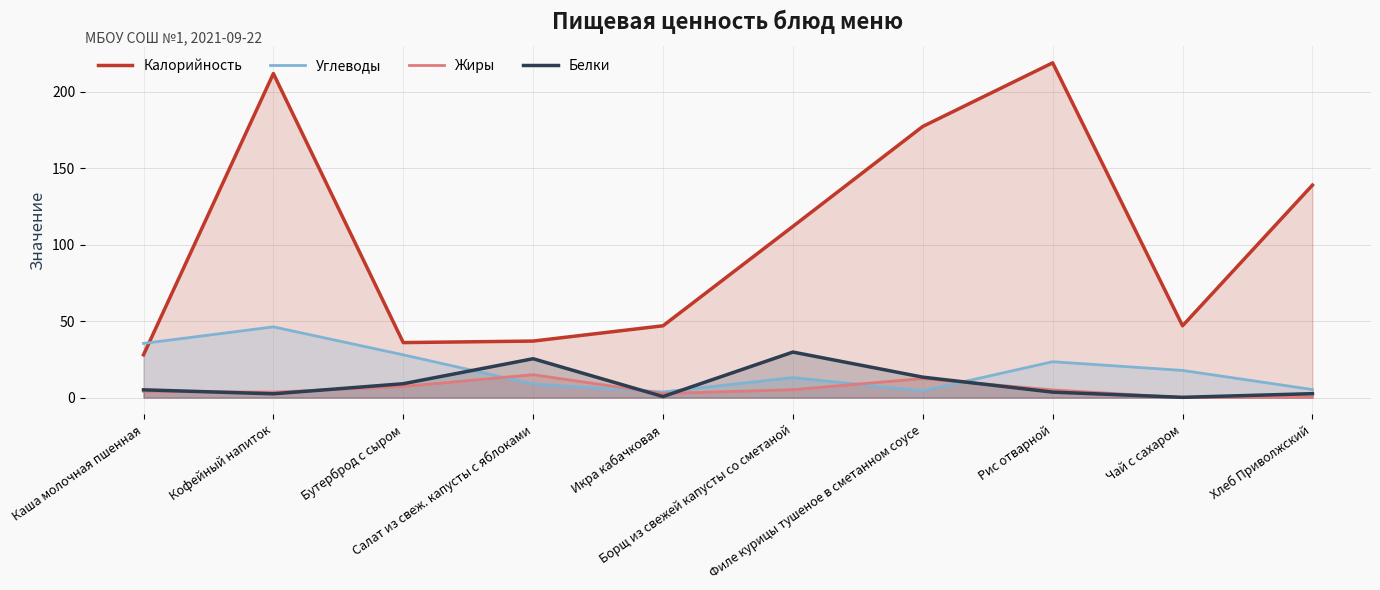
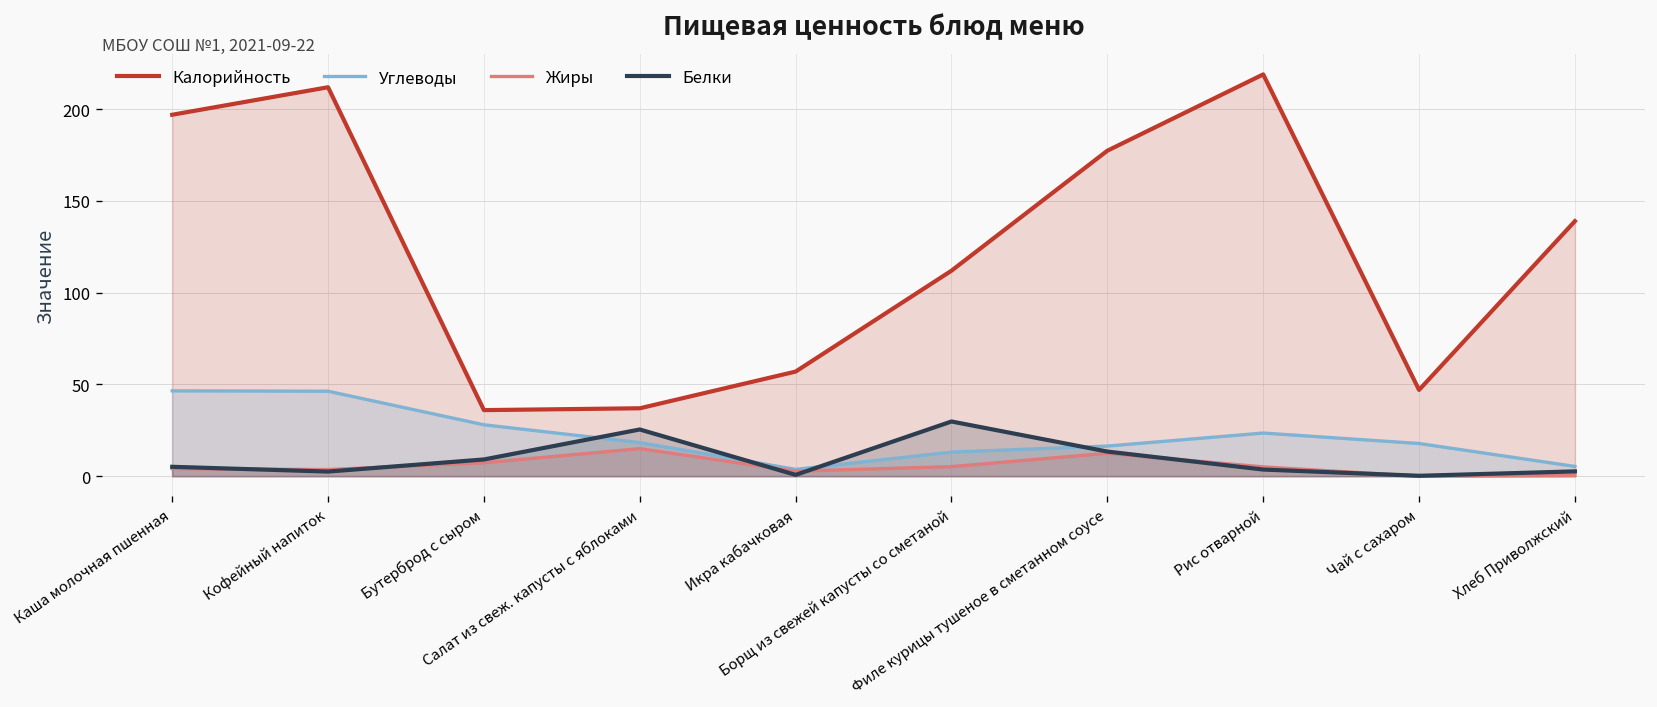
Калорийность, Каша молочная пшенная: 28 -> 197
Углеводы, Каша молочная пшенная: 35 -> 47
Углеводы, Салат из свеж. капусты с яблоками: 9 -> 18
Калорийность, Икра кабачковая: 47 -> 57
Углеводы, Филе курицы тушеное в сметанном соусе: 4 -> 16
